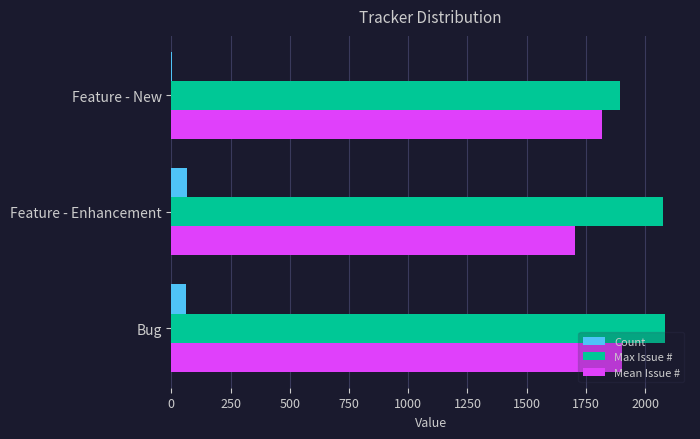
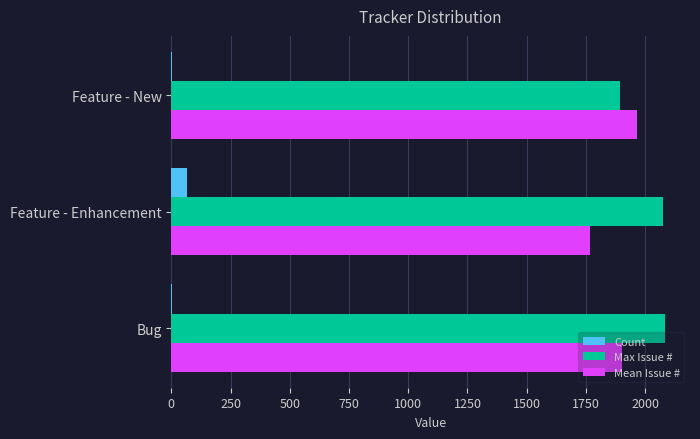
Mean Issue #, Feature - New: 1820 -> 1970
Mean Issue #, Feature - Enhancement: 1700 -> 1770
Count, Bug: 60 -> 0
